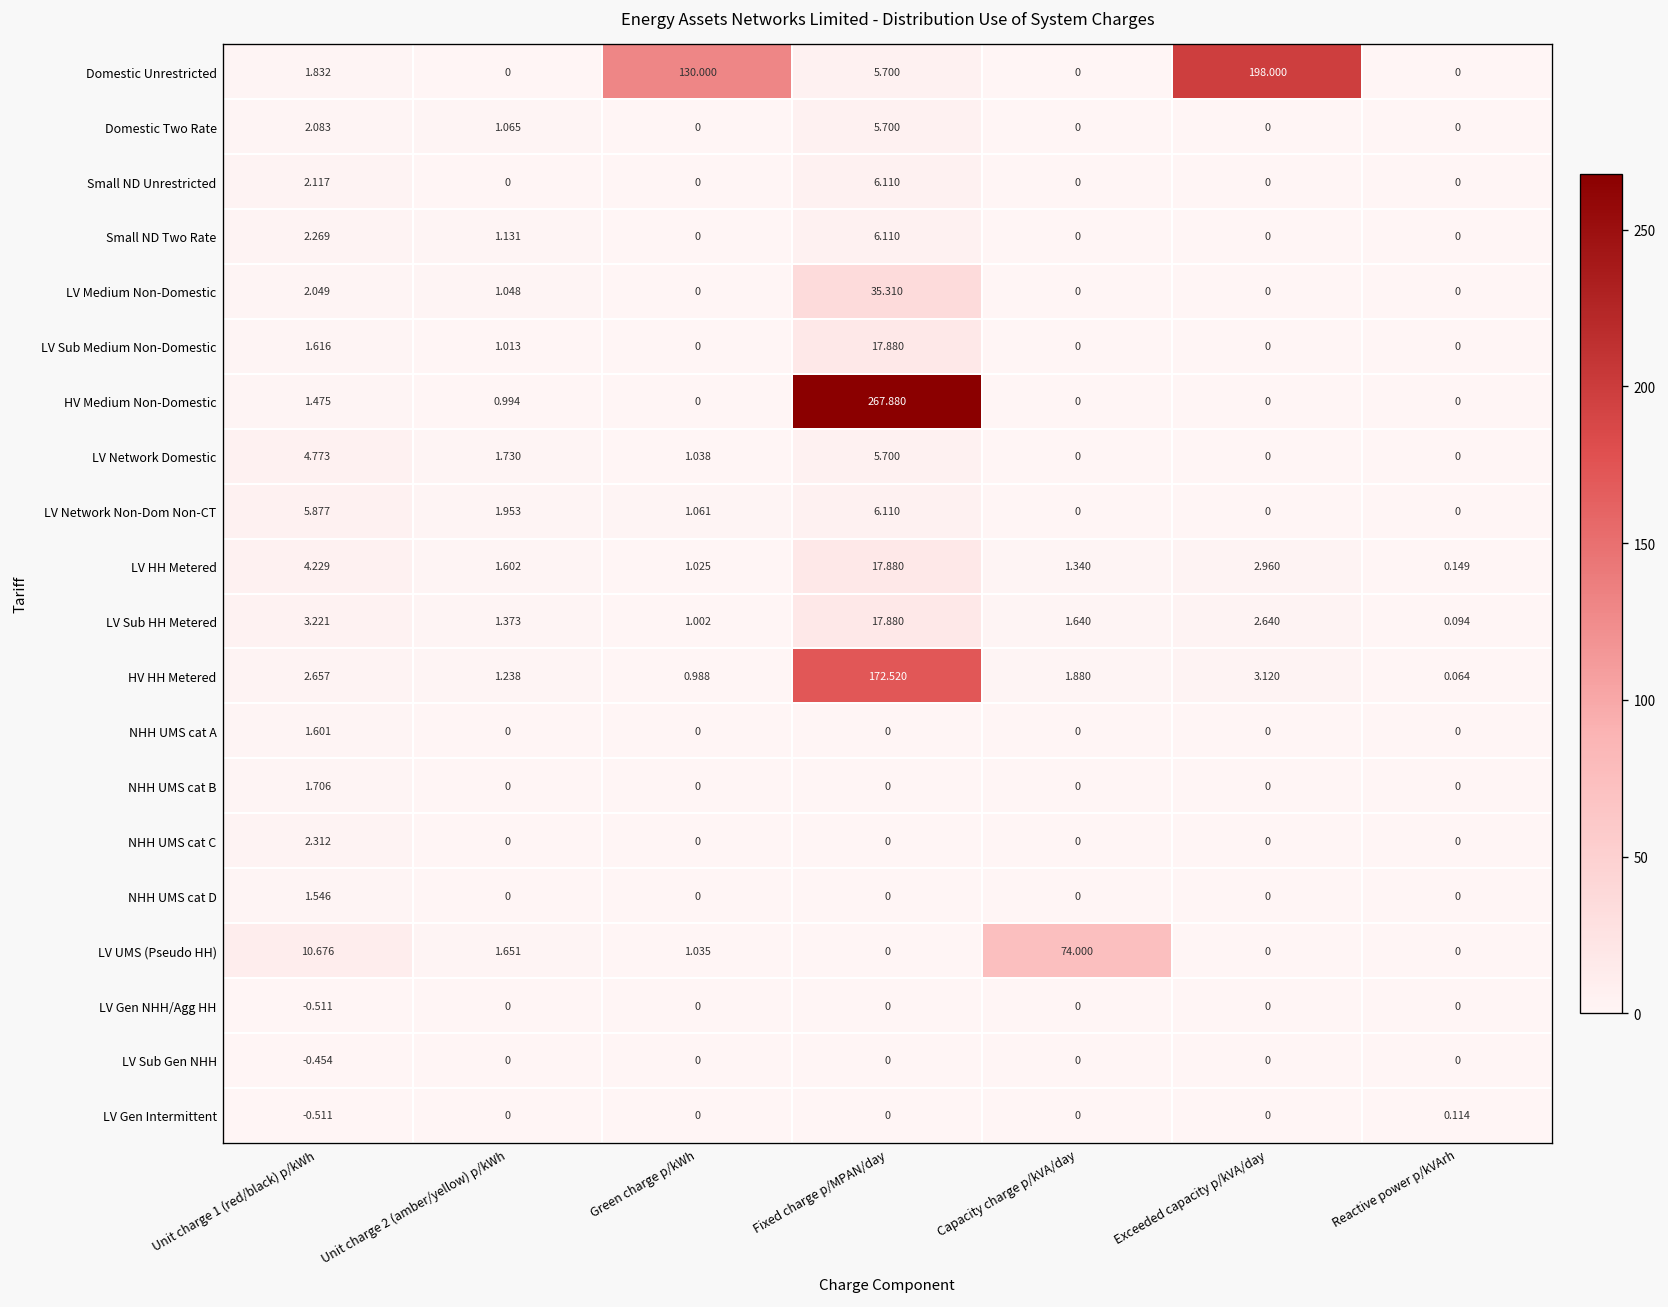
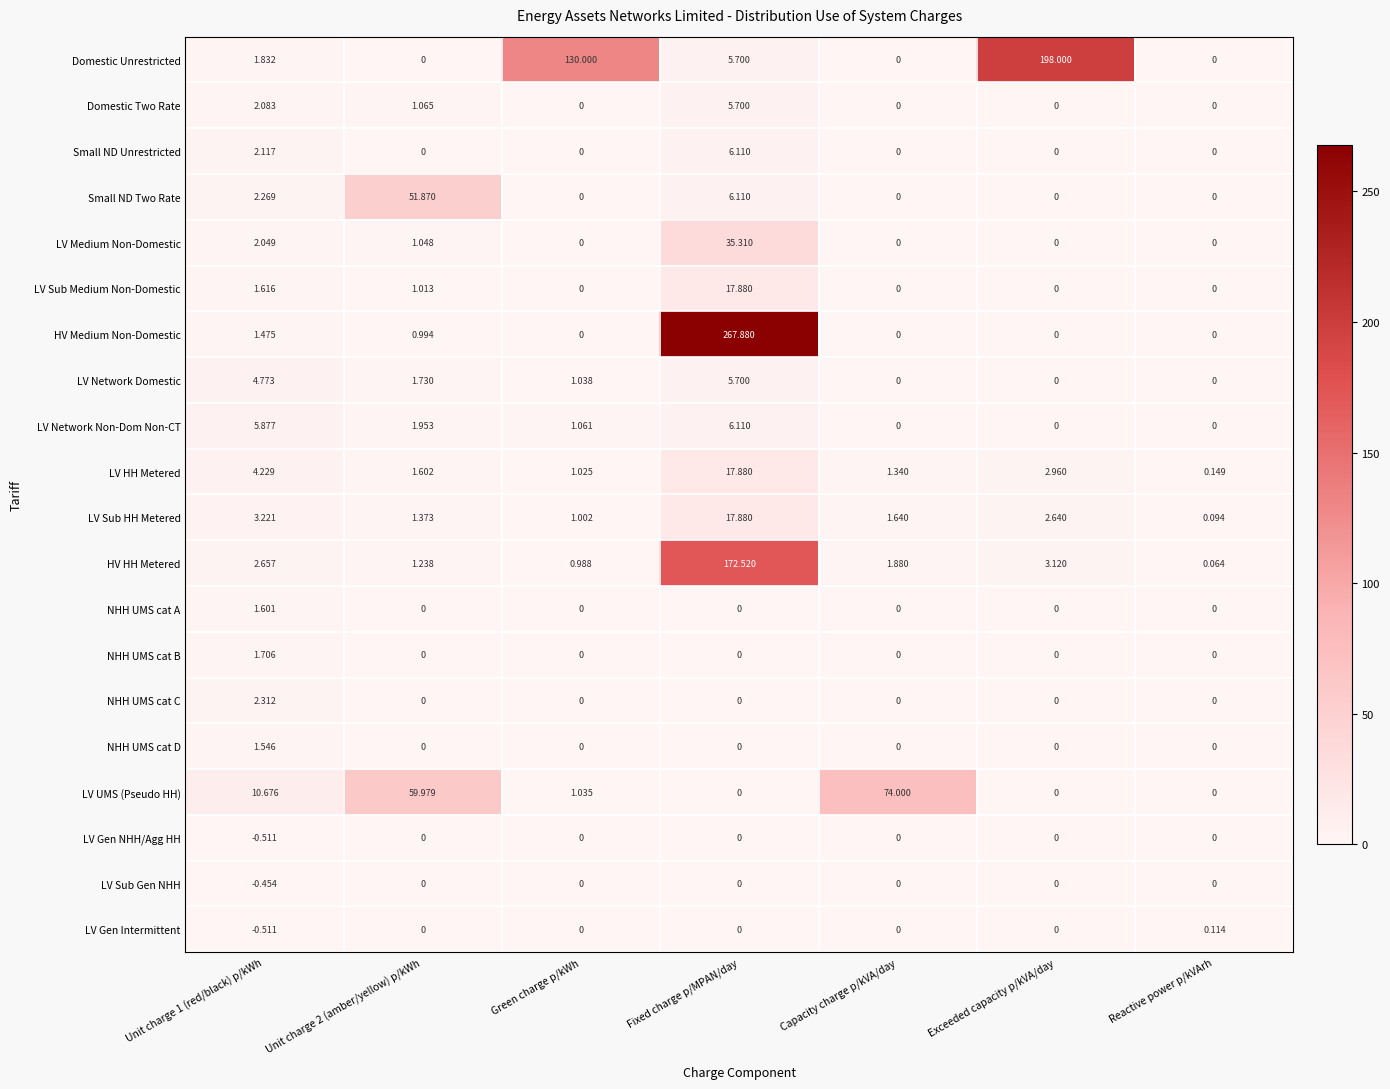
Small ND Two Rate, Unit charge 2 (amber/yellow) p/kWh: 1.131 -> 51.870
LV UMS (Pseudo HH), Unit charge 2 (amber/yellow) p/kWh: 1.651 -> 59.979
